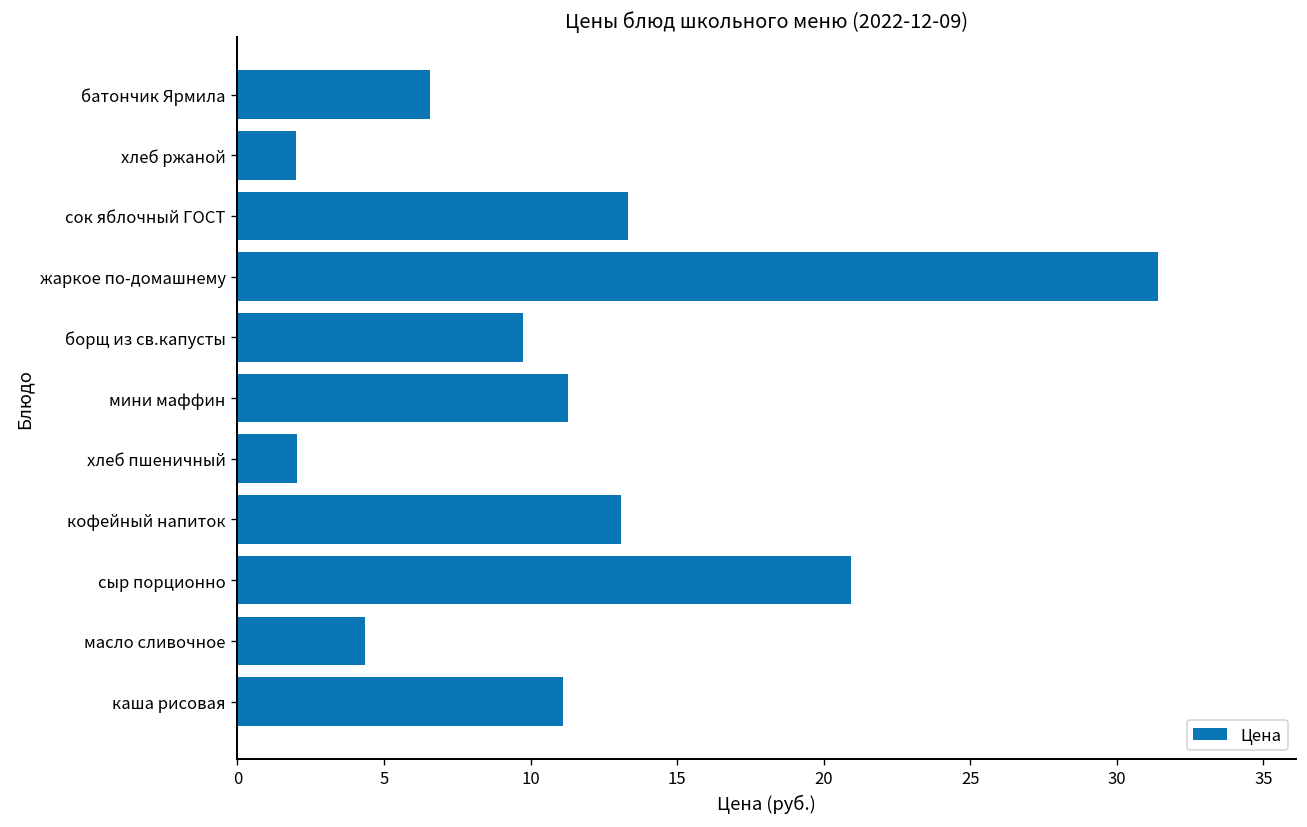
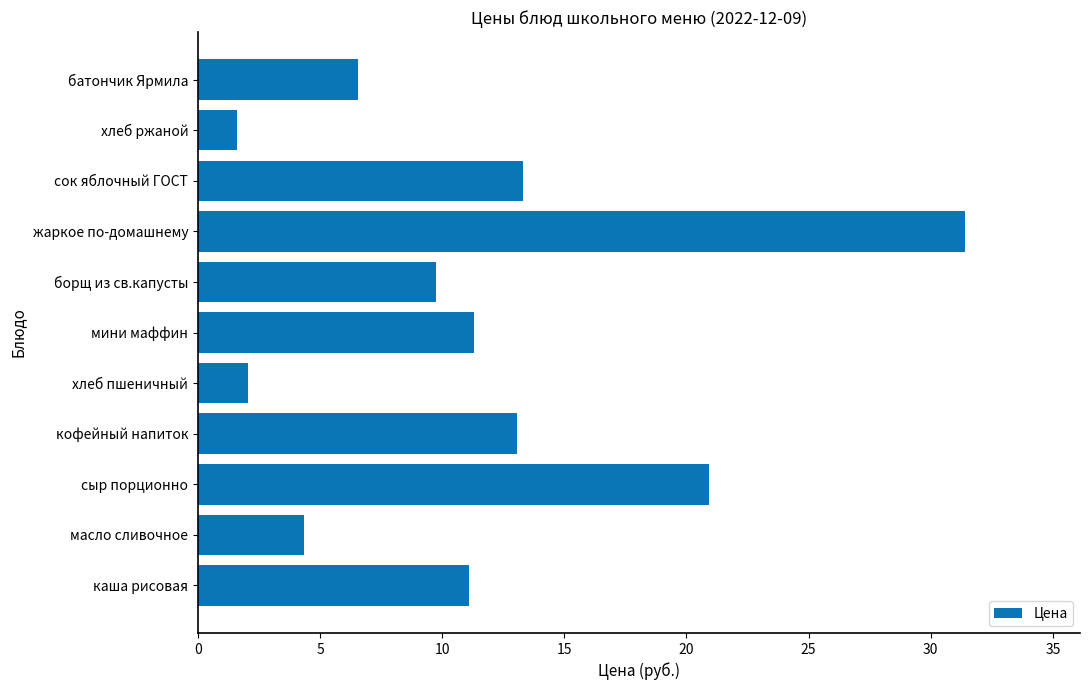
хлеб ржаной: 2.0 -> 1.6
